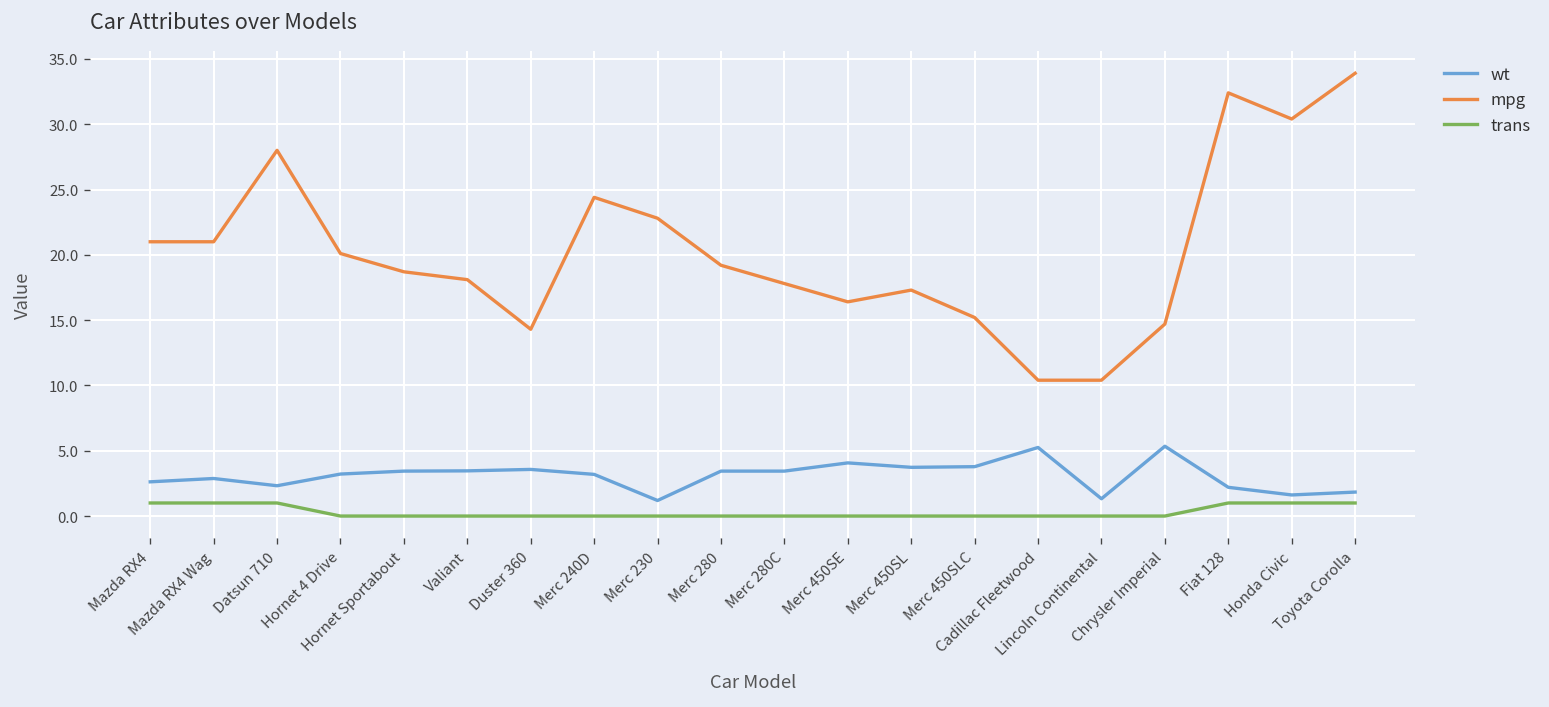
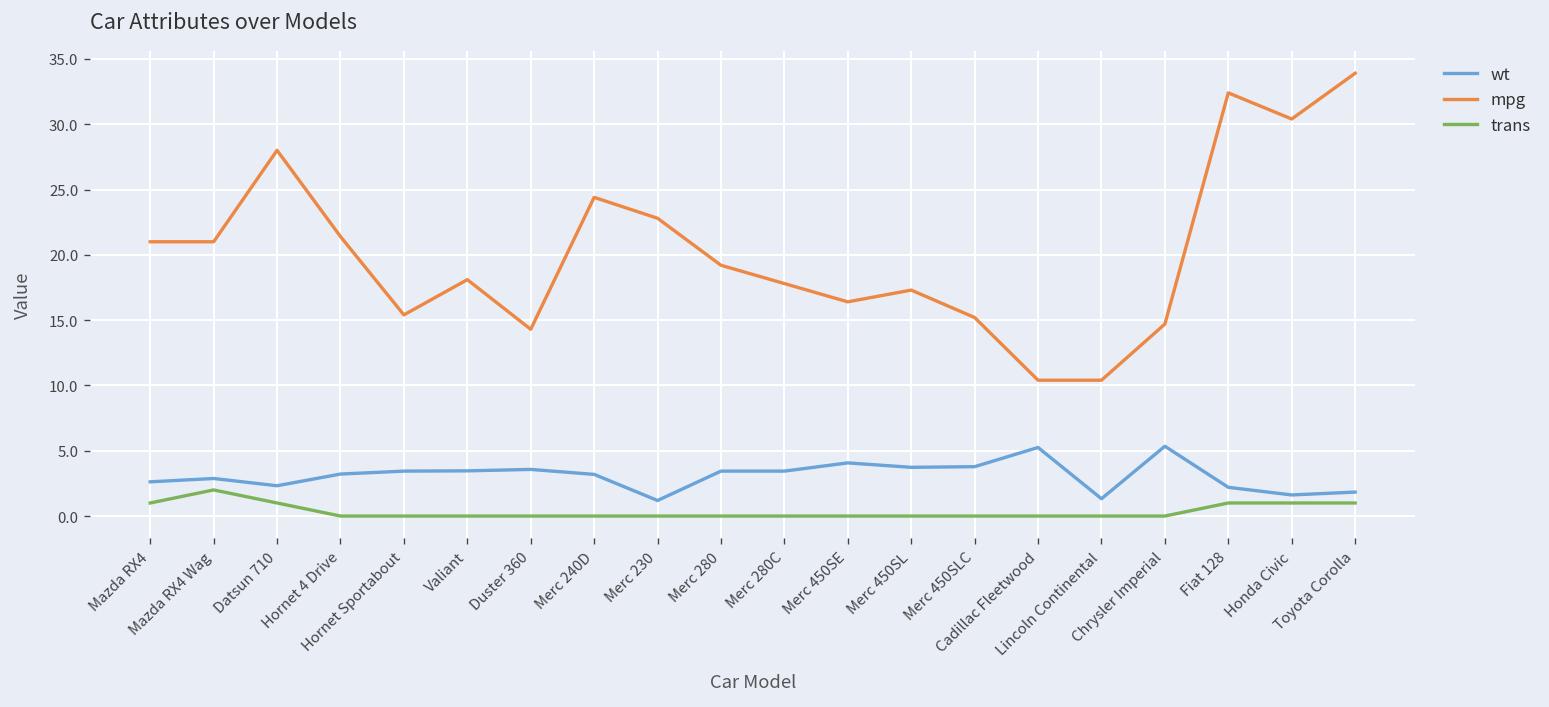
trans, Mazda RX4 Wag: 1 -> 2
mpg, Hornet 4 Drive: 20.1 -> 21.4
mpg, Hornet Sportabout: 18.7 -> 15.4
